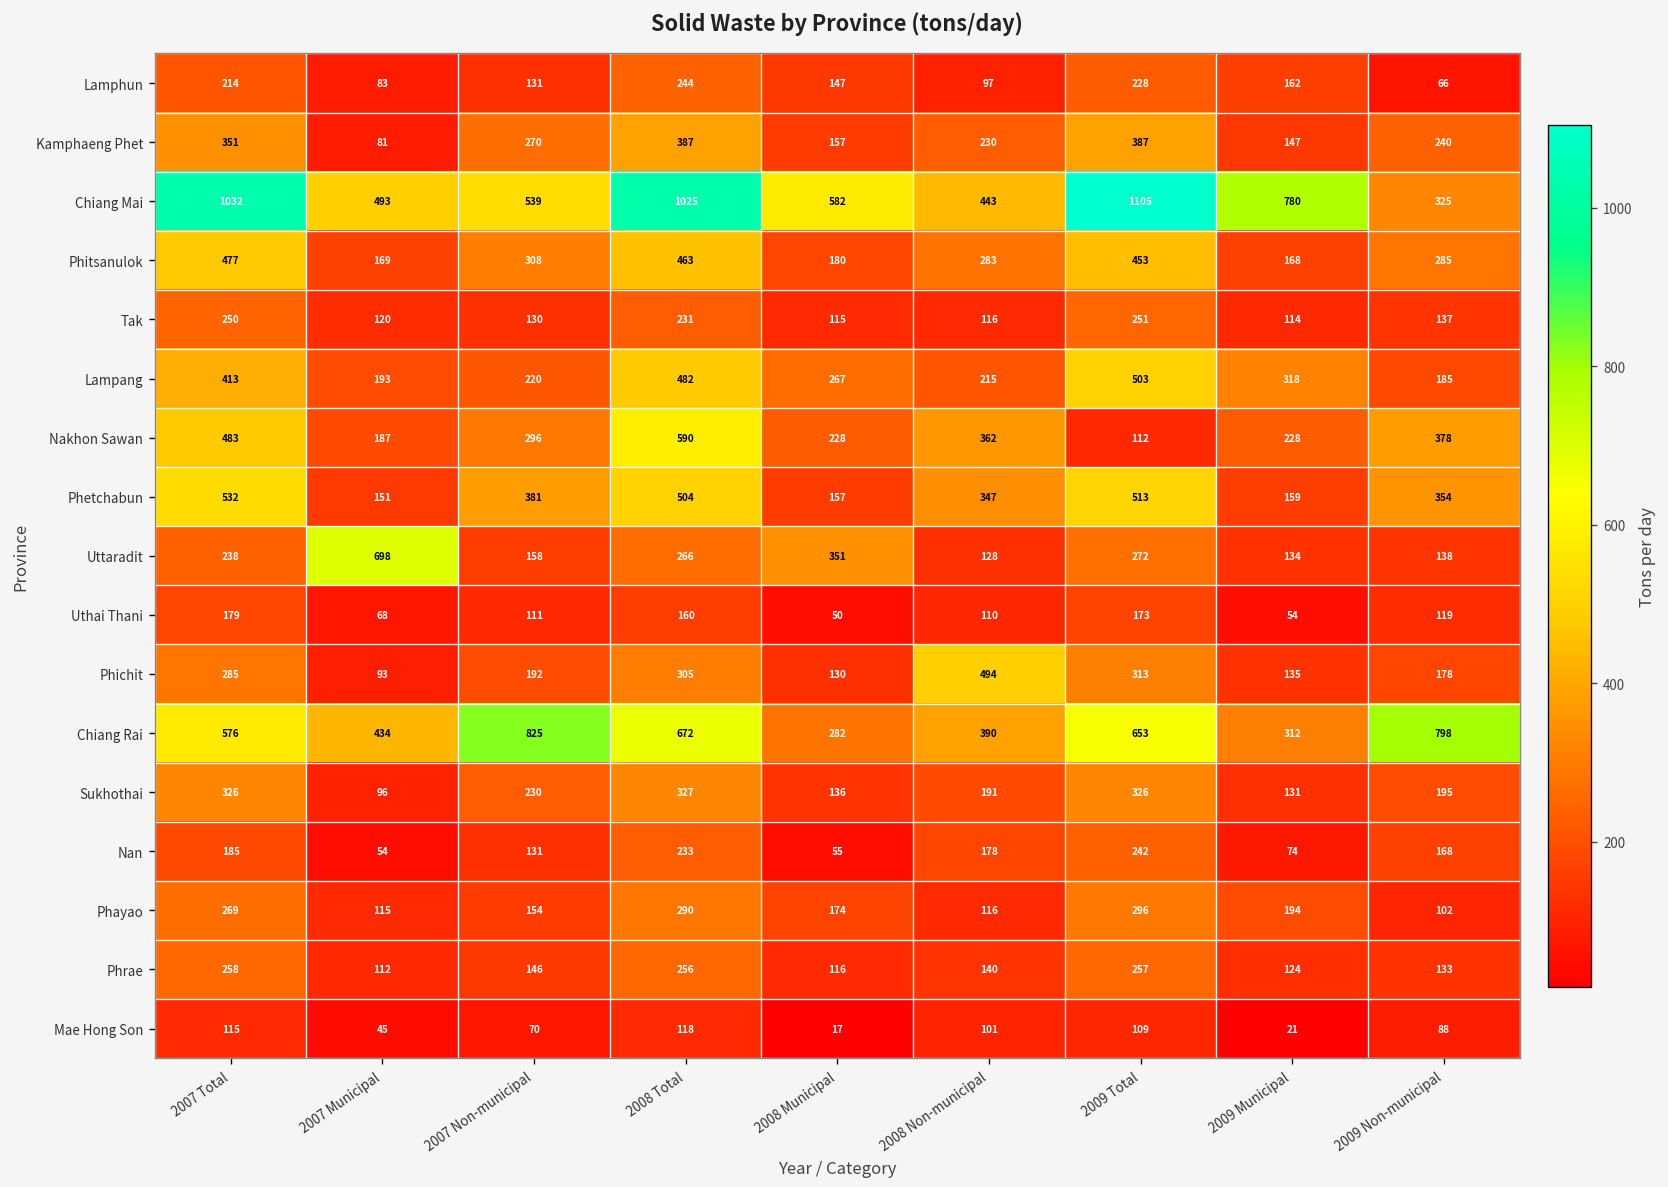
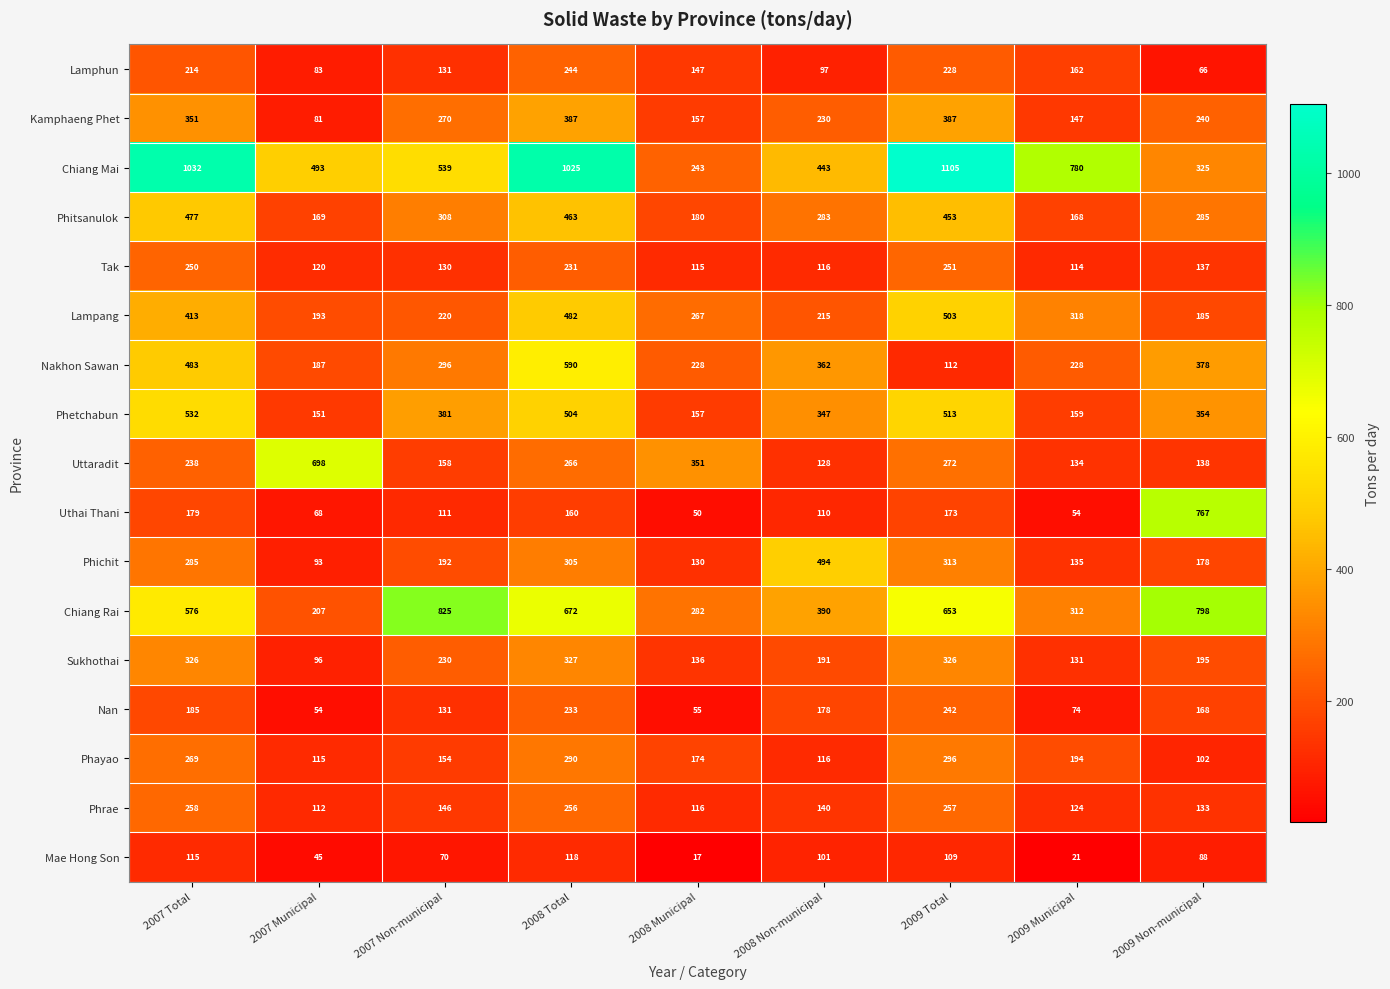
Chiang Mai, 2008 Municipal: 582 -> 243
Uthai Thani, 2009 Non-municipal: 119 -> 767
Chiang Rai, 2007 Municipal: 434 -> 207
